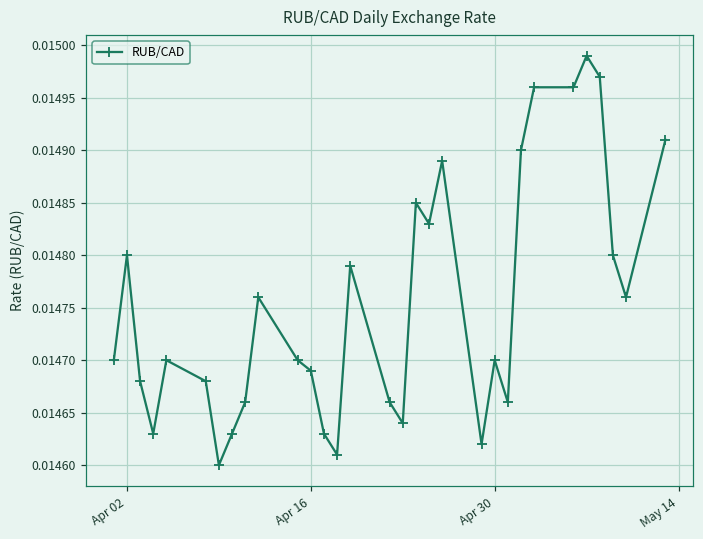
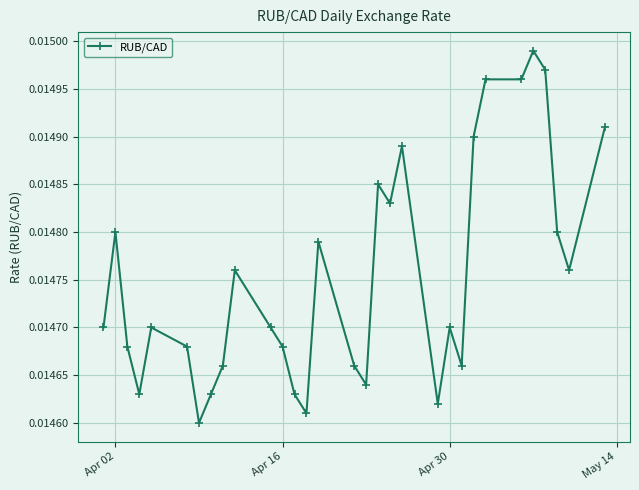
Apr 16: 0.01469 -> 0.01468
